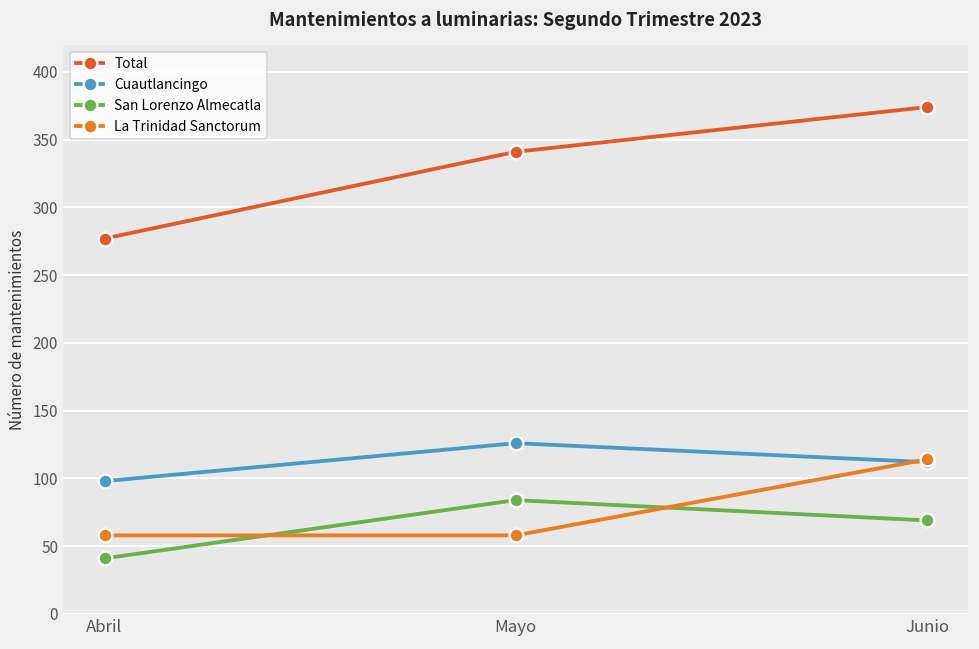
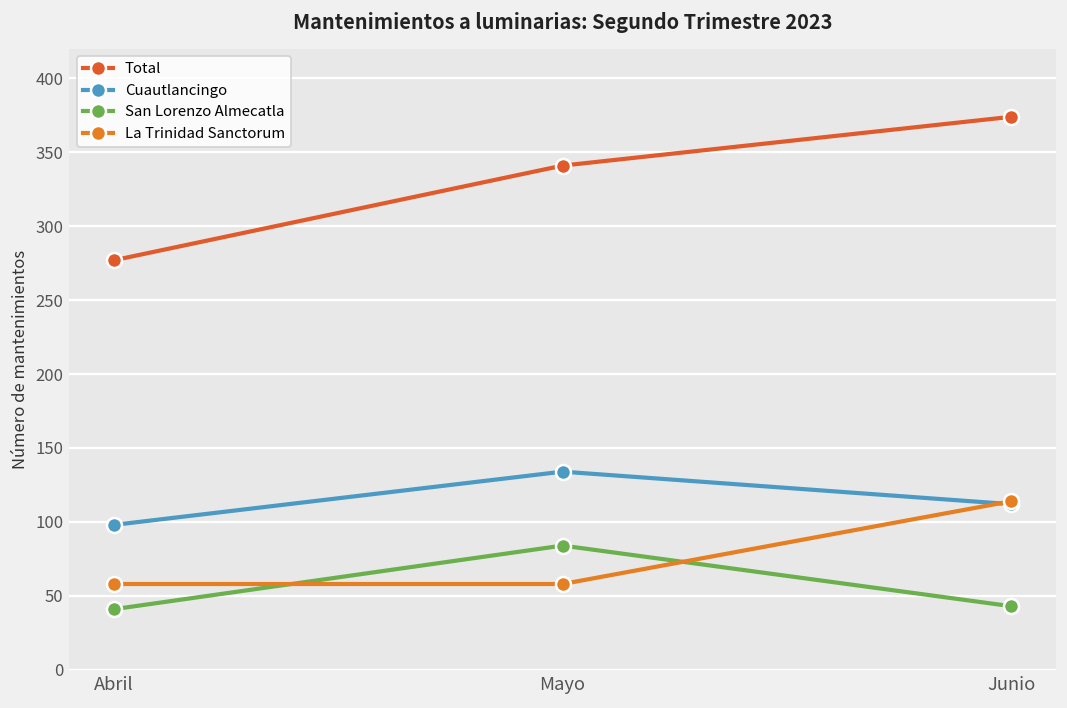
Cuautlancingo, Mayo: 126 -> 134
San Lorenzo Almecatla, Junio: 69 -> 43
